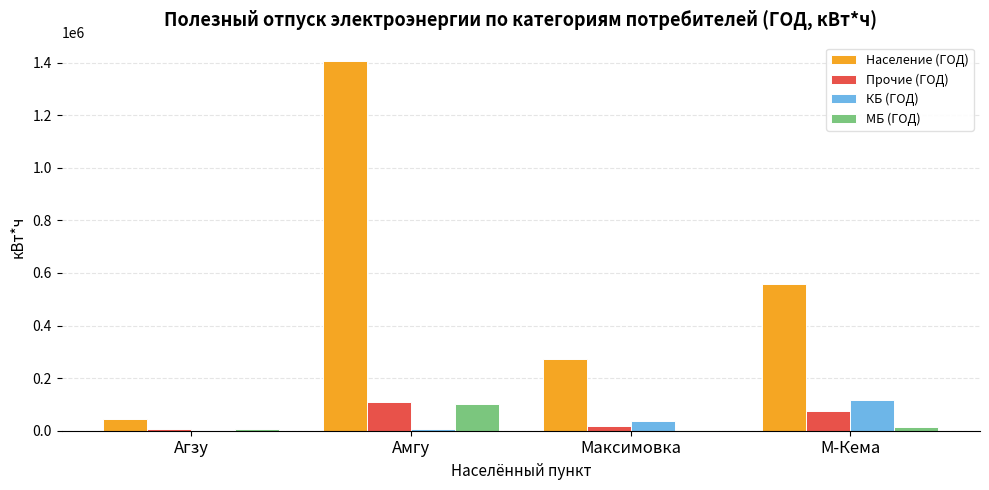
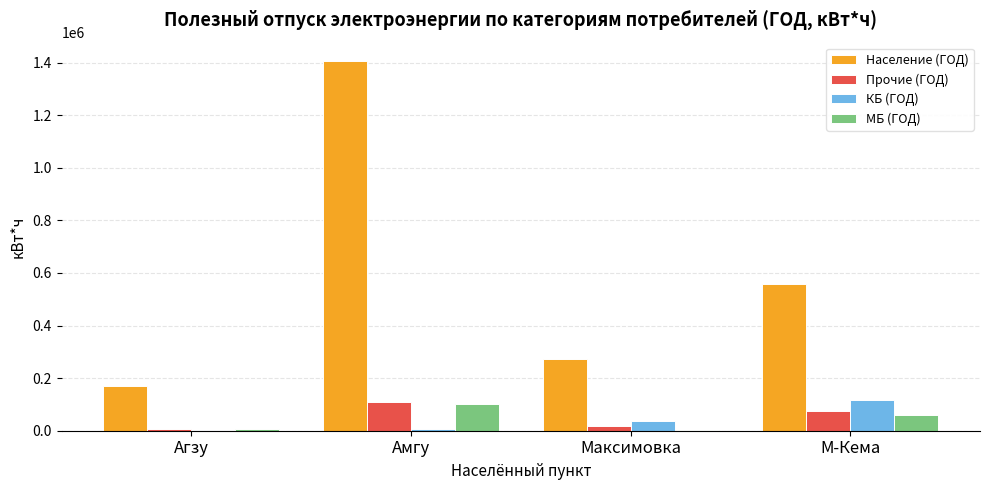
Население (ГОД), Агзу: 50000 -> 170000
МБ (ГОД), М-Кема: 10000 -> 60000
